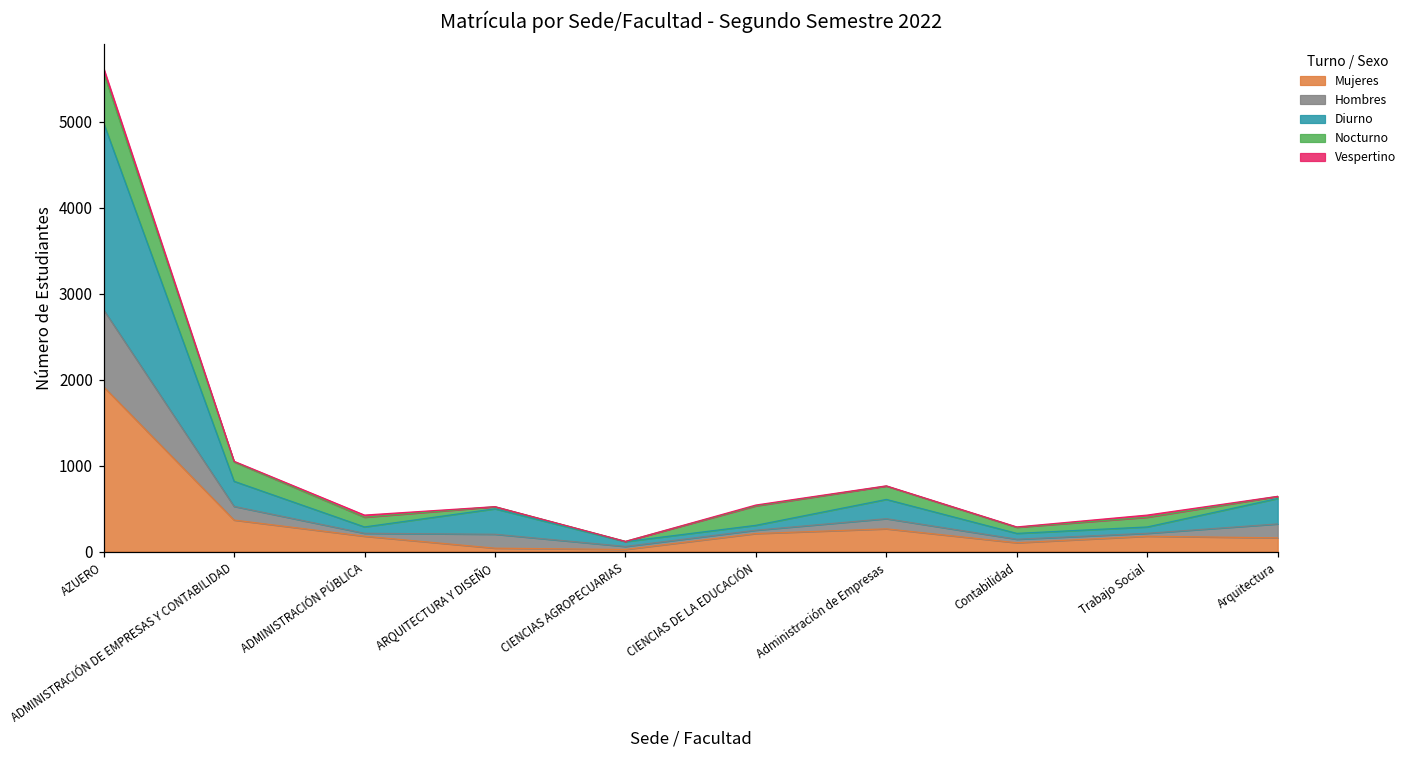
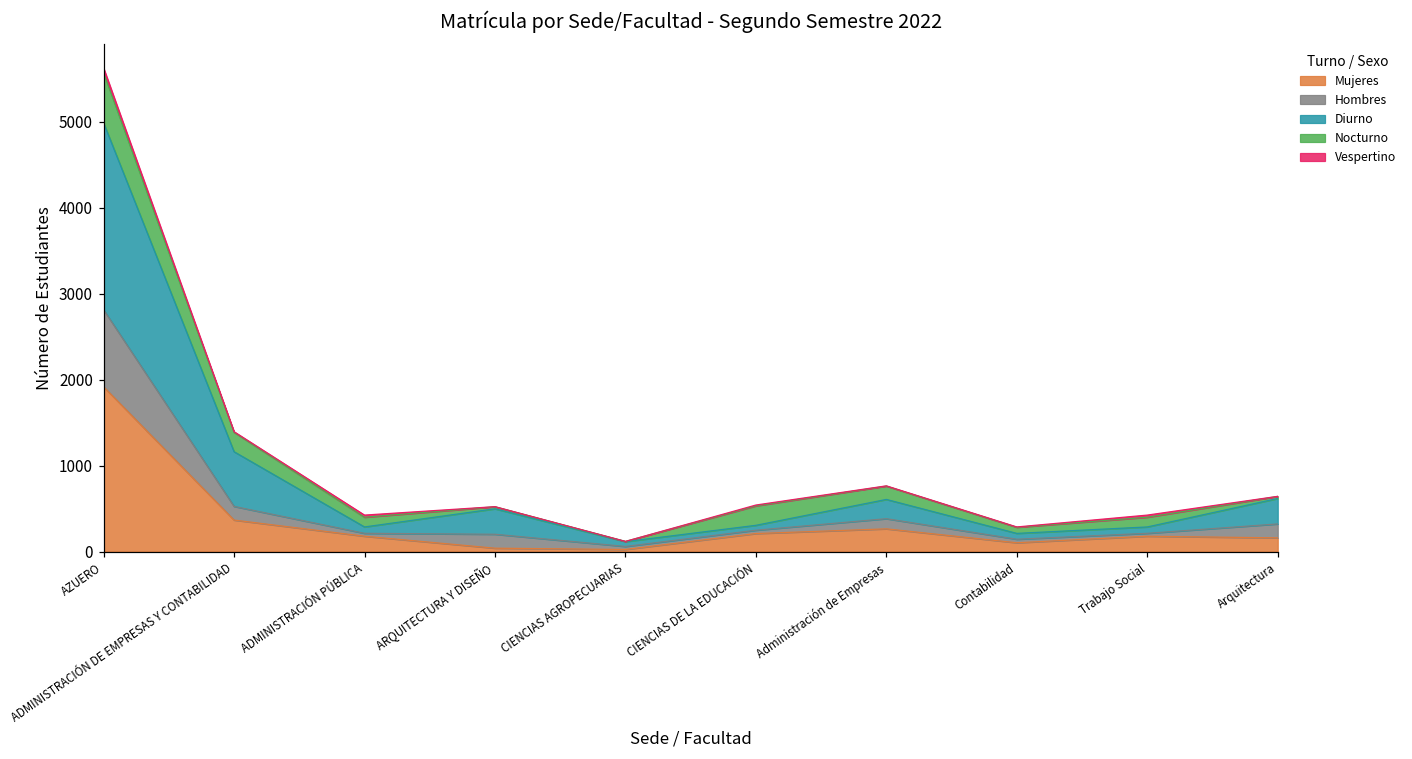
Diurno, ADMINISTRACIÓN DE EMPRESAS Y CONTABILIDAD: 300 -> 600
